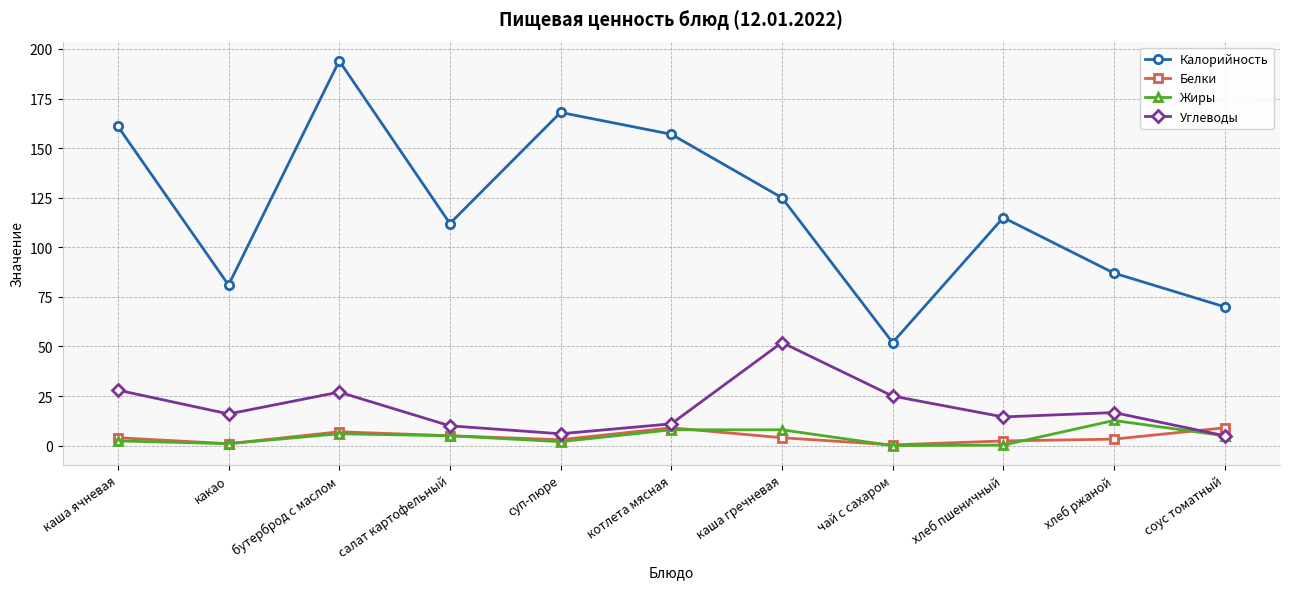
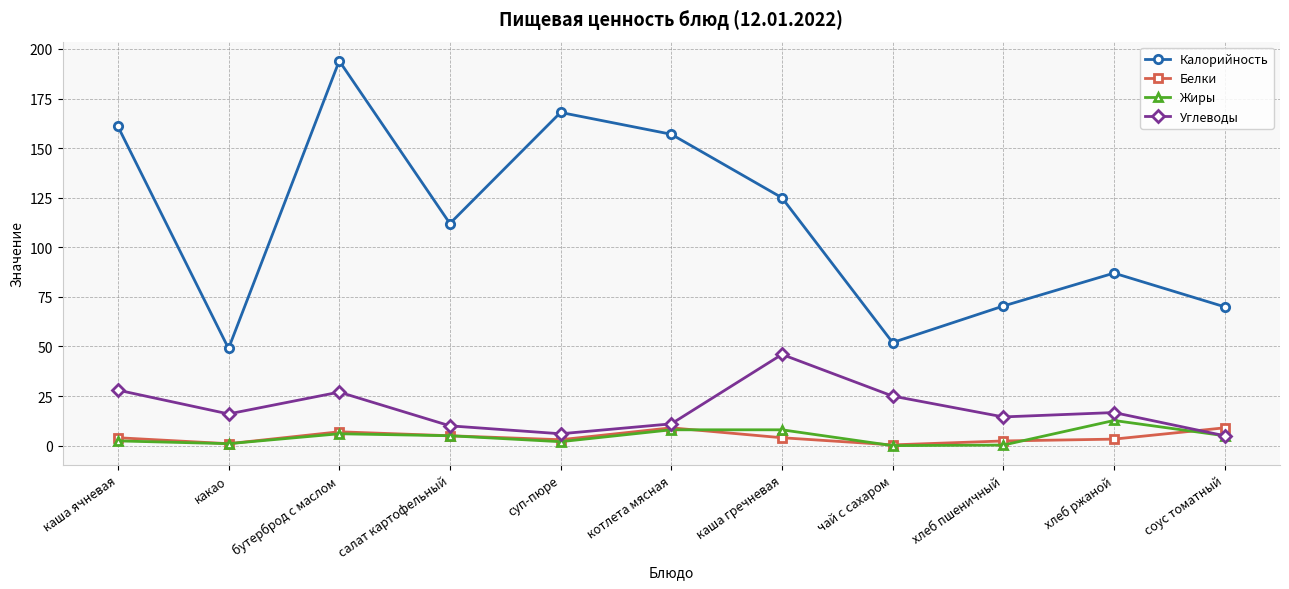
Калорийность, какао: 81 -> 49
Углеводы, каша гречневая: 52 -> 46
Калорийность, хлеб пшеничный: 115 -> 70
